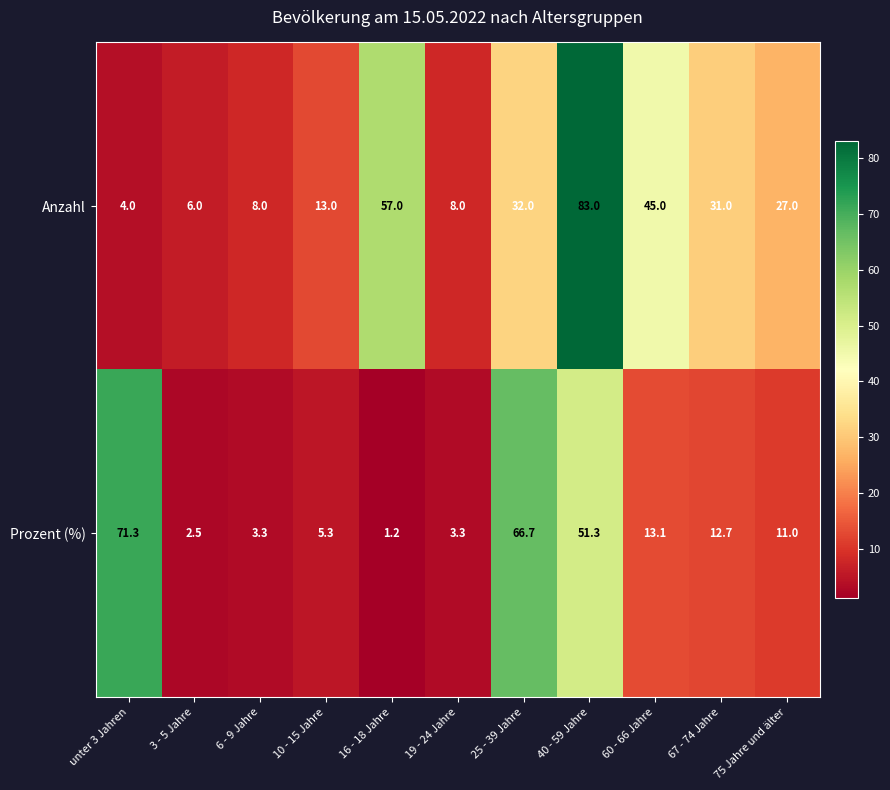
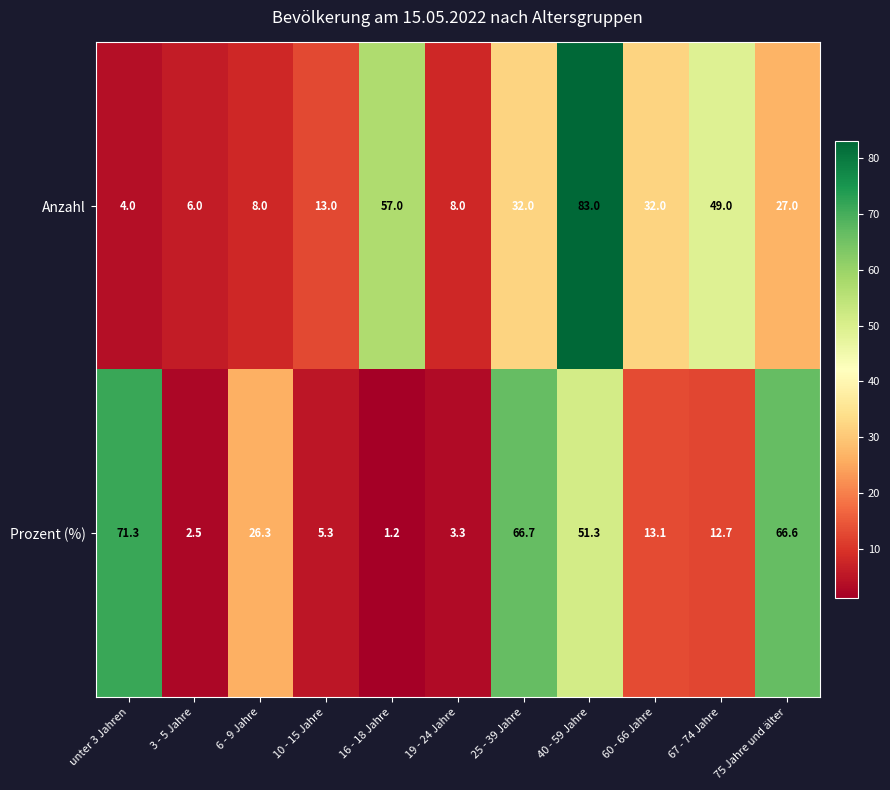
Anzahl, 60 - 66 Jahre: 45.0 -> 32.0
Anzahl, 67 - 74 Jahre: 31.0 -> 49.0
Prozent (%), 6 - 9 Jahre: 3.3 -> 26.3
Prozent (%), 75 Jahre und älter: 11.0 -> 66.6
